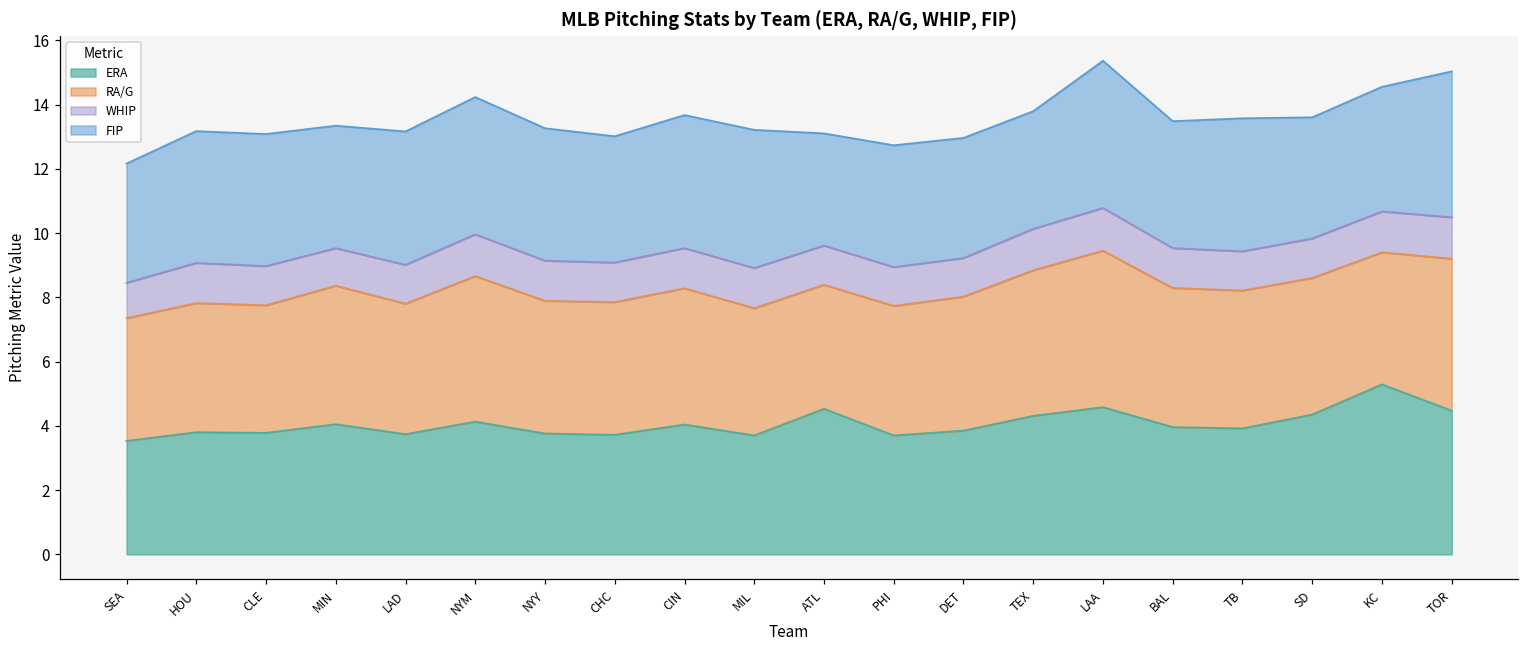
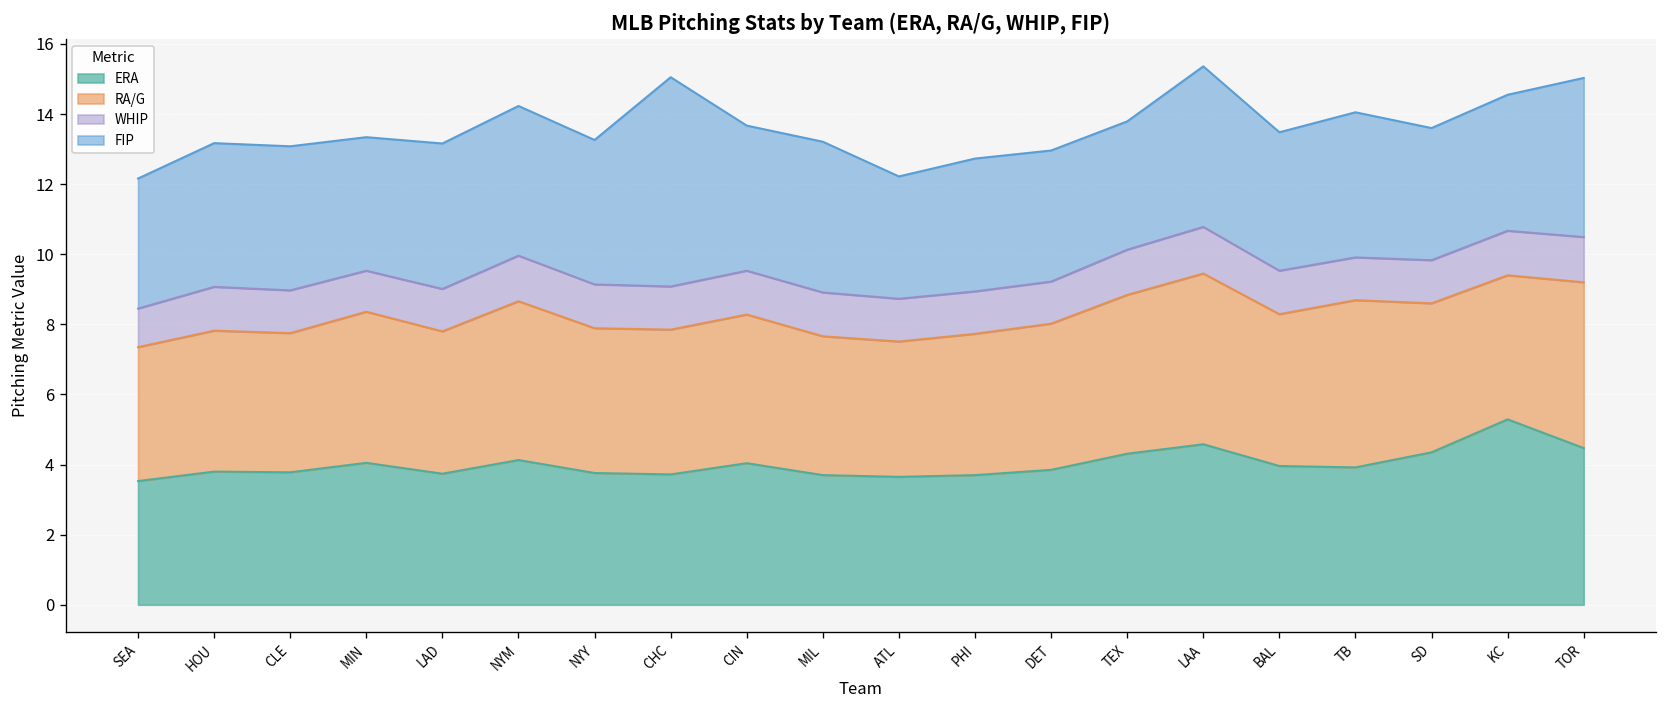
FIP, CHC: 3.9 -> 6.0
ERA, ATL: 4.5 -> 3.7
RA/G, TB: 4.3 -> 4.8
